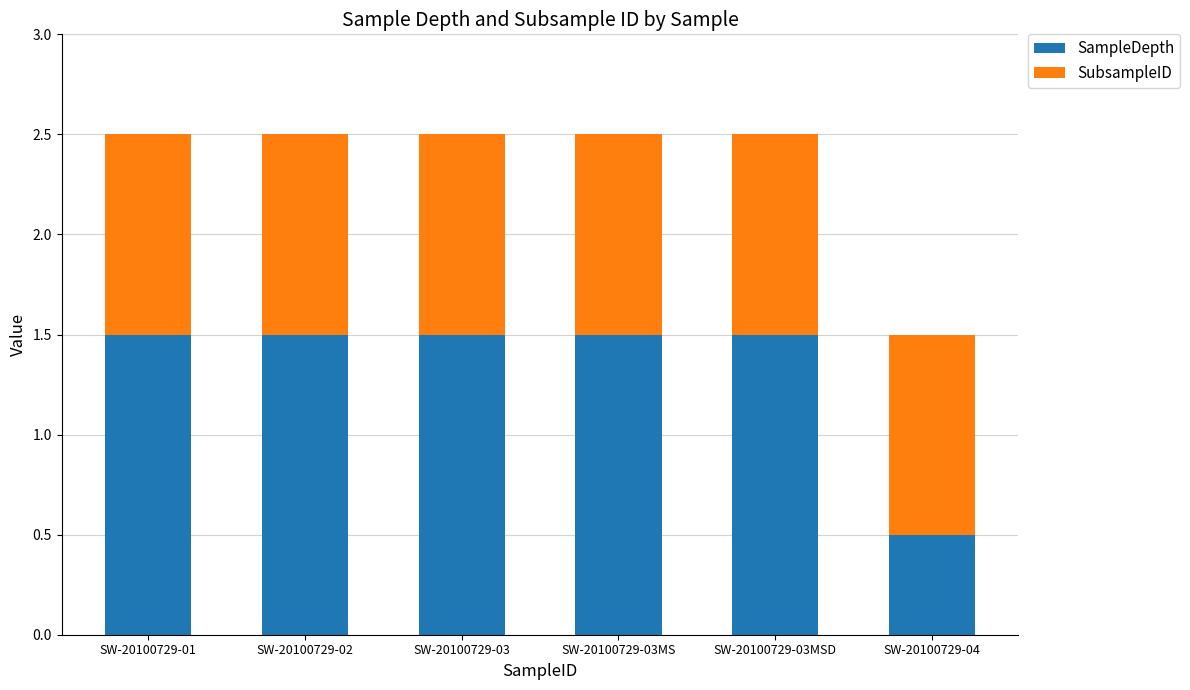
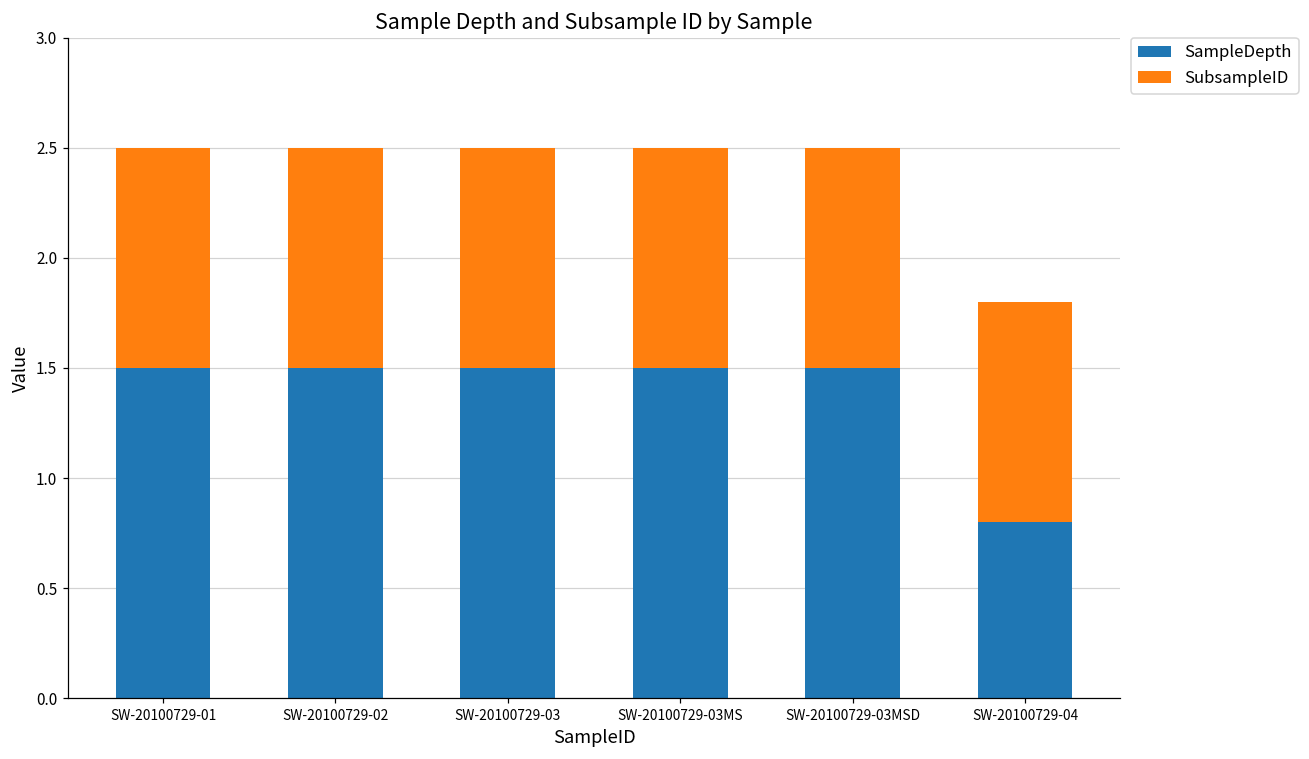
SampleDepth, SW-20100729-04: 0.5 -> 0.8
